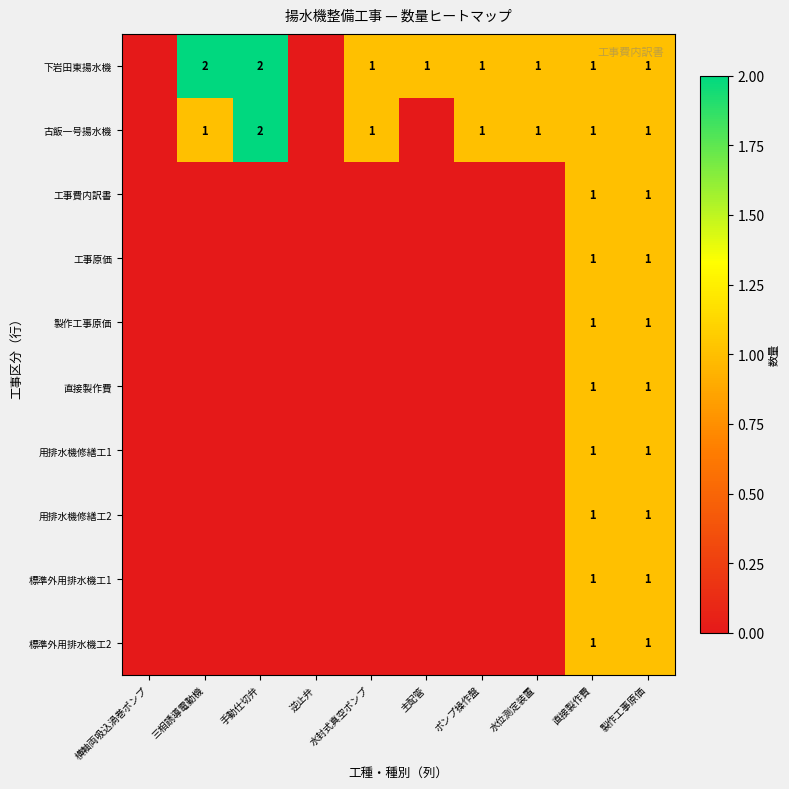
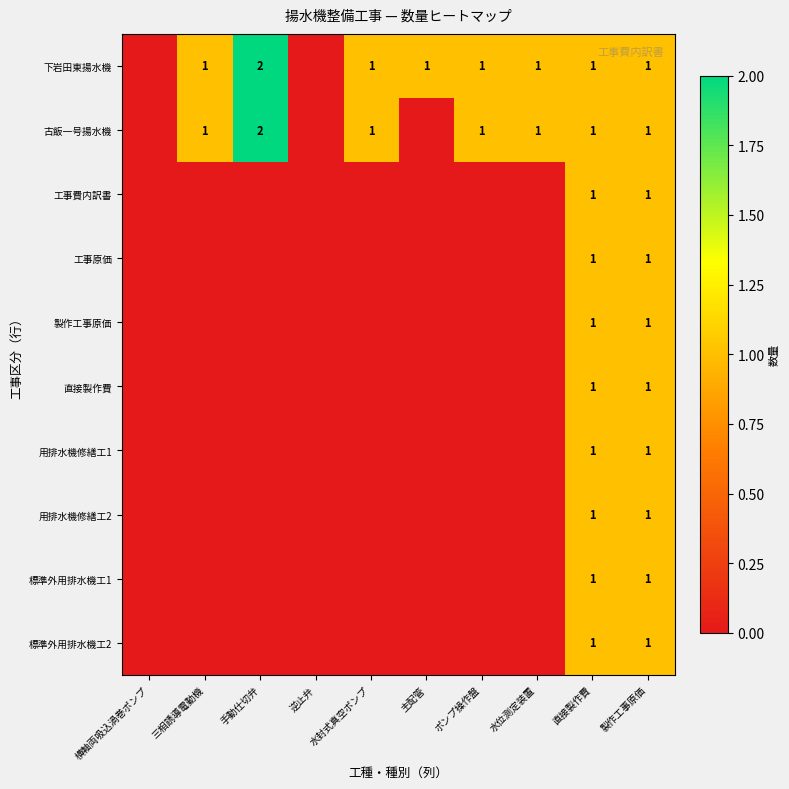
下岩田東揚水機, 三相誘導電動機: 2 -> 1
